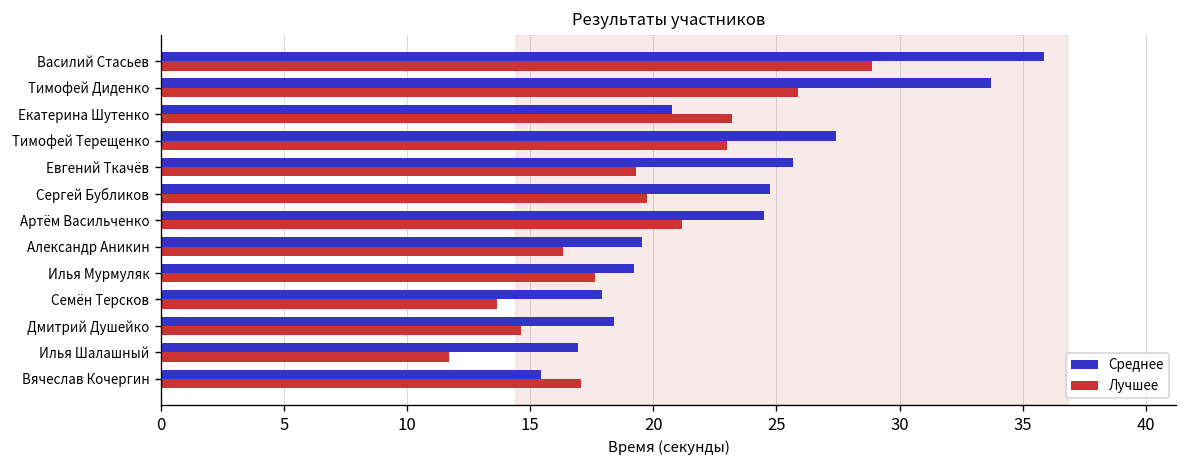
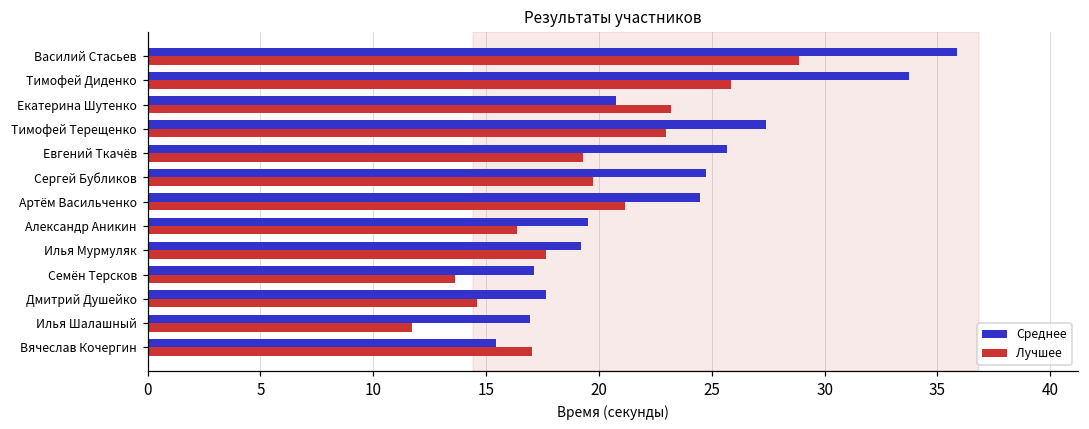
Среднее, Семён Терсков: 17.9 -> 17.1
Среднее, Дмитрий Душейко: 18.4 -> 17.7
